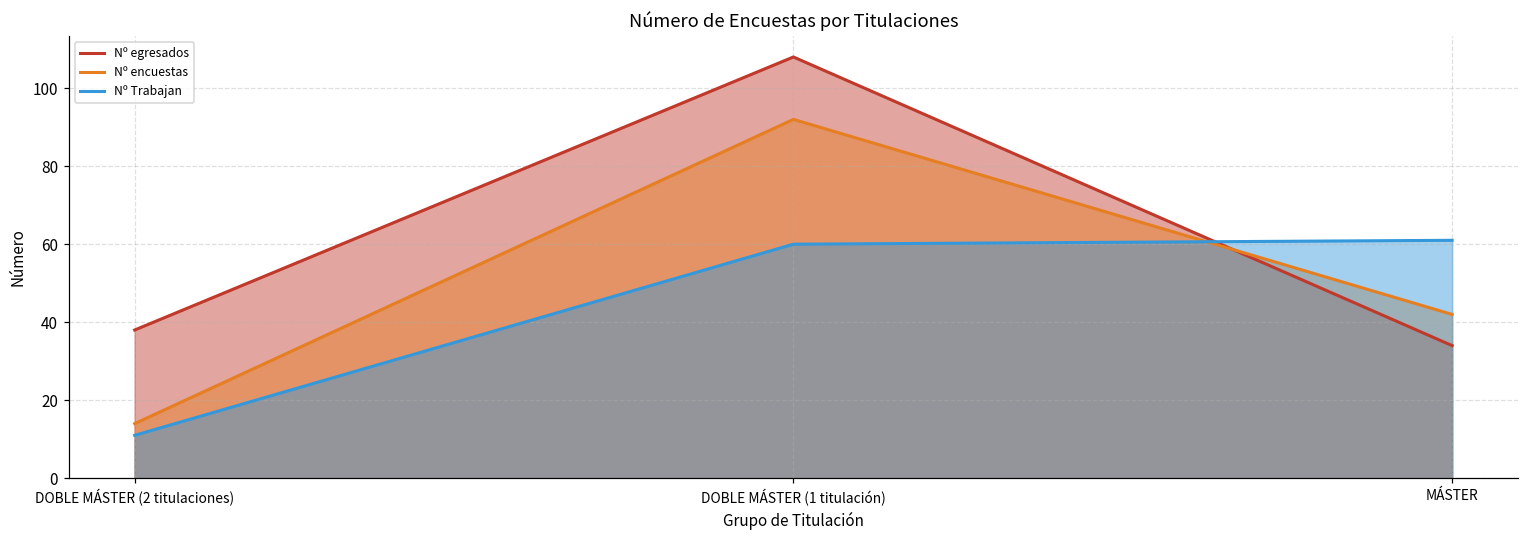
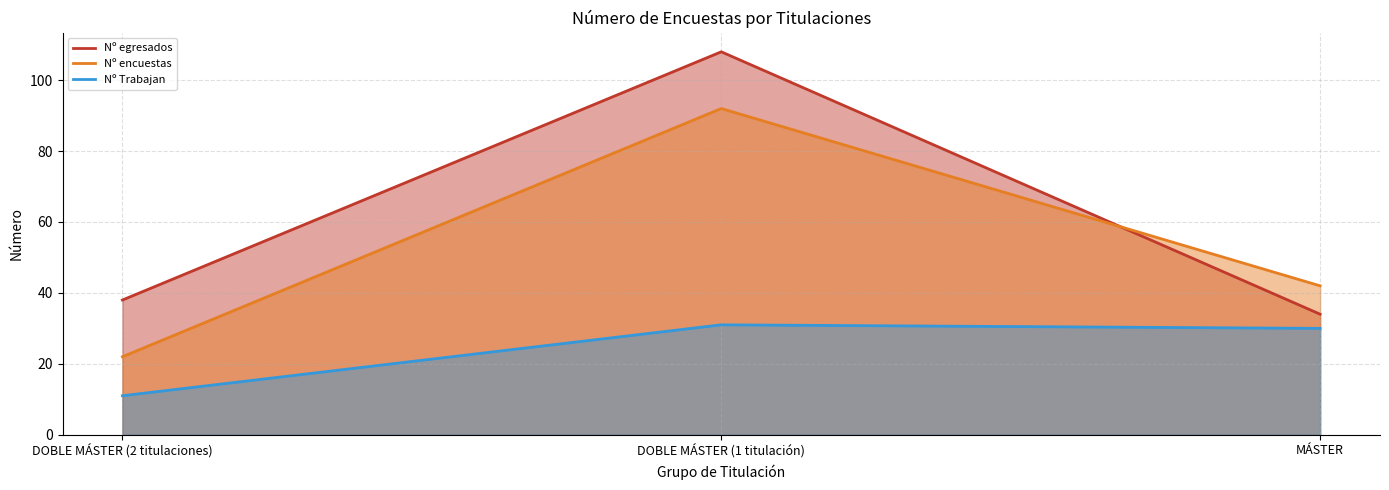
Nº encuestas, DOBLE MÁSTER (2 titulaciones): 14 -> 22
Nº Trabajan, DOBLE MÁSTER (1 titulación): 60 -> 31
Nº Trabajan, MÁSTER: 61 -> 30
